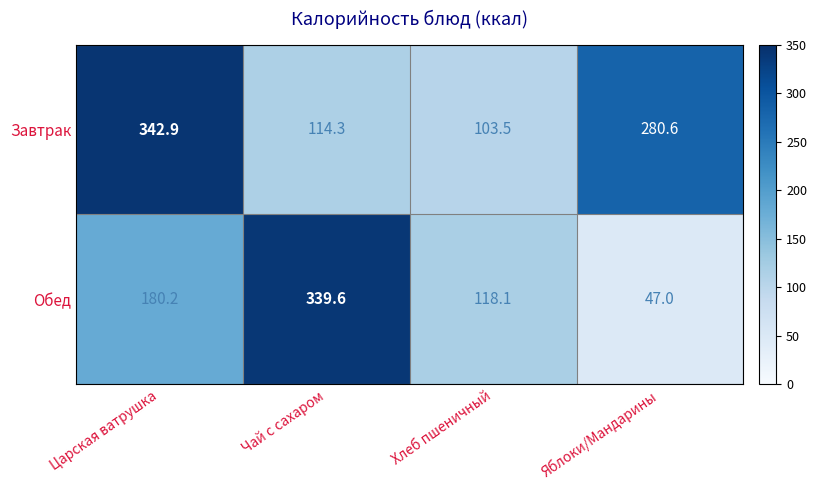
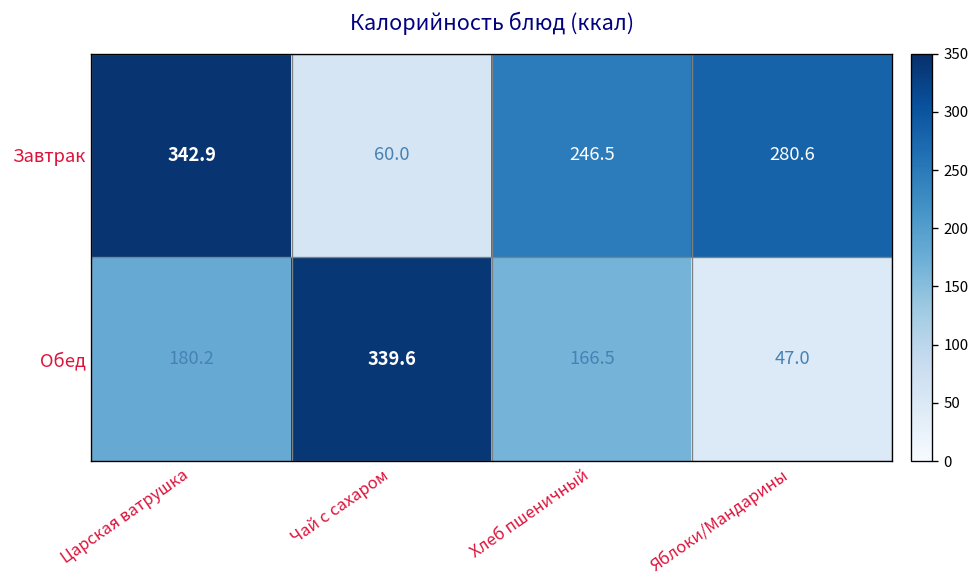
Завтрак, Чай с сахаром: 114.3 -> 60.0
Завтрак, Хлеб пшеничный: 103.5 -> 246.5
Обед, Хлеб пшеничный: 118.1 -> 166.5
